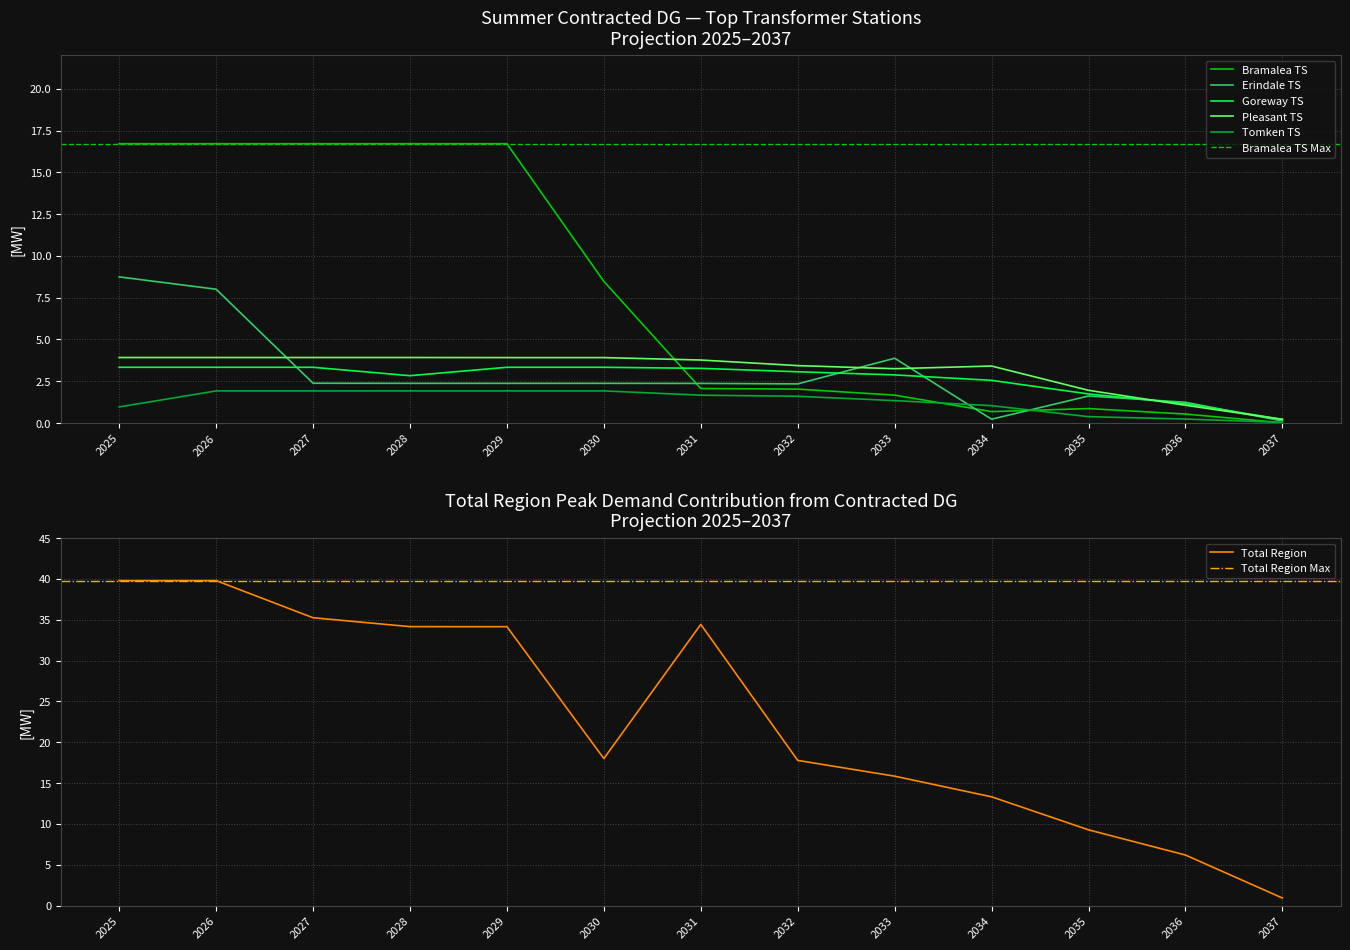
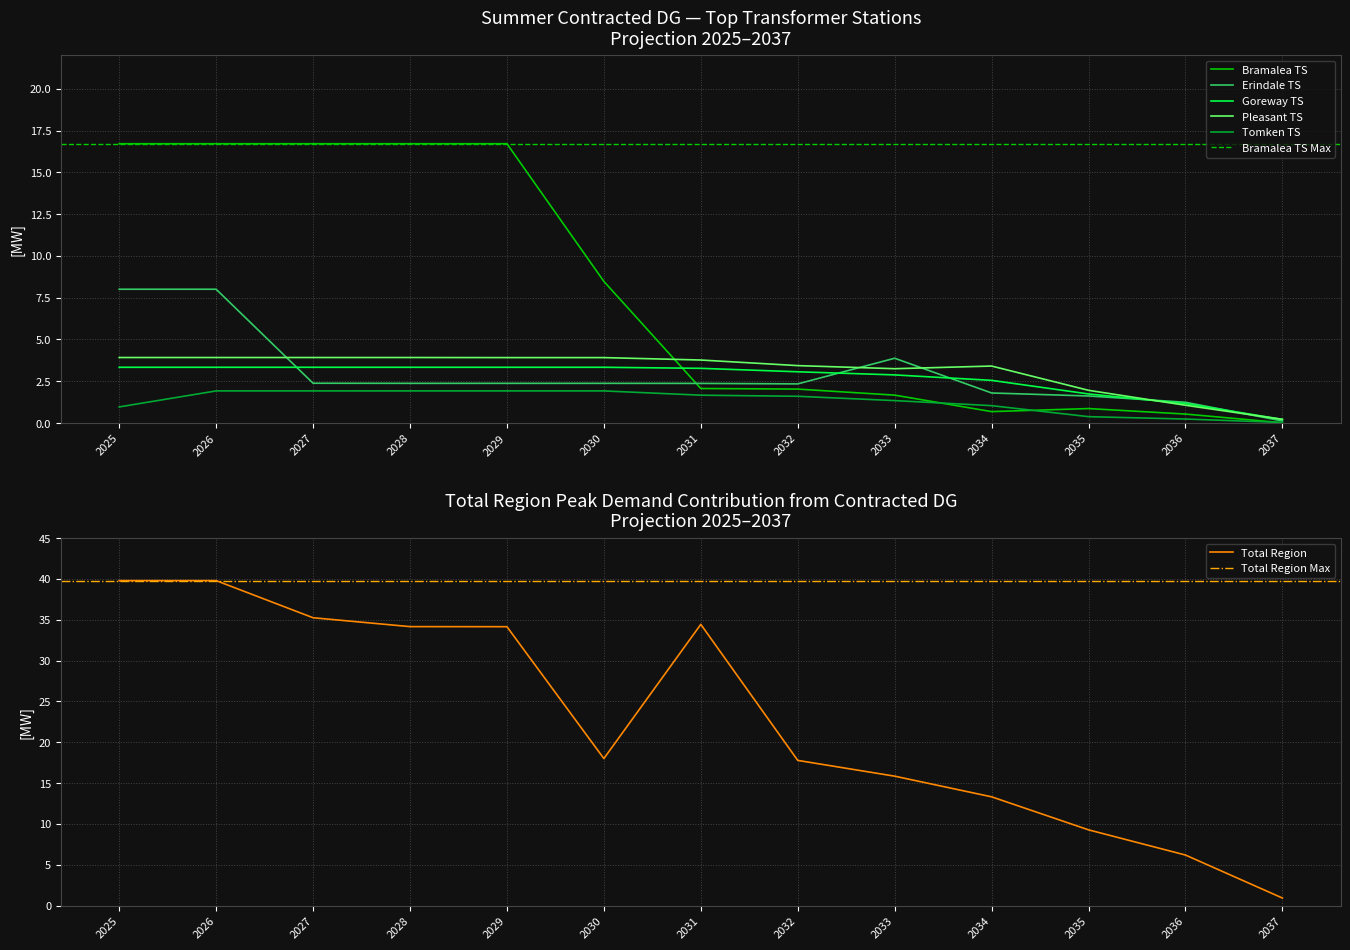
Summer Contracted DG — Top Transformer Stations Projection 2025–2037, Erindale TS, 2025: 8.7 -> 8.0
Summer Contracted DG — Top Transformer Stations Projection 2025–2037, Goreway TS, 2028: 2.8 -> 3.3
Summer Contracted DG — Top Transformer Stations Projection 2025–2037, Erindale TS, 2034: 0.2 -> 1.8
